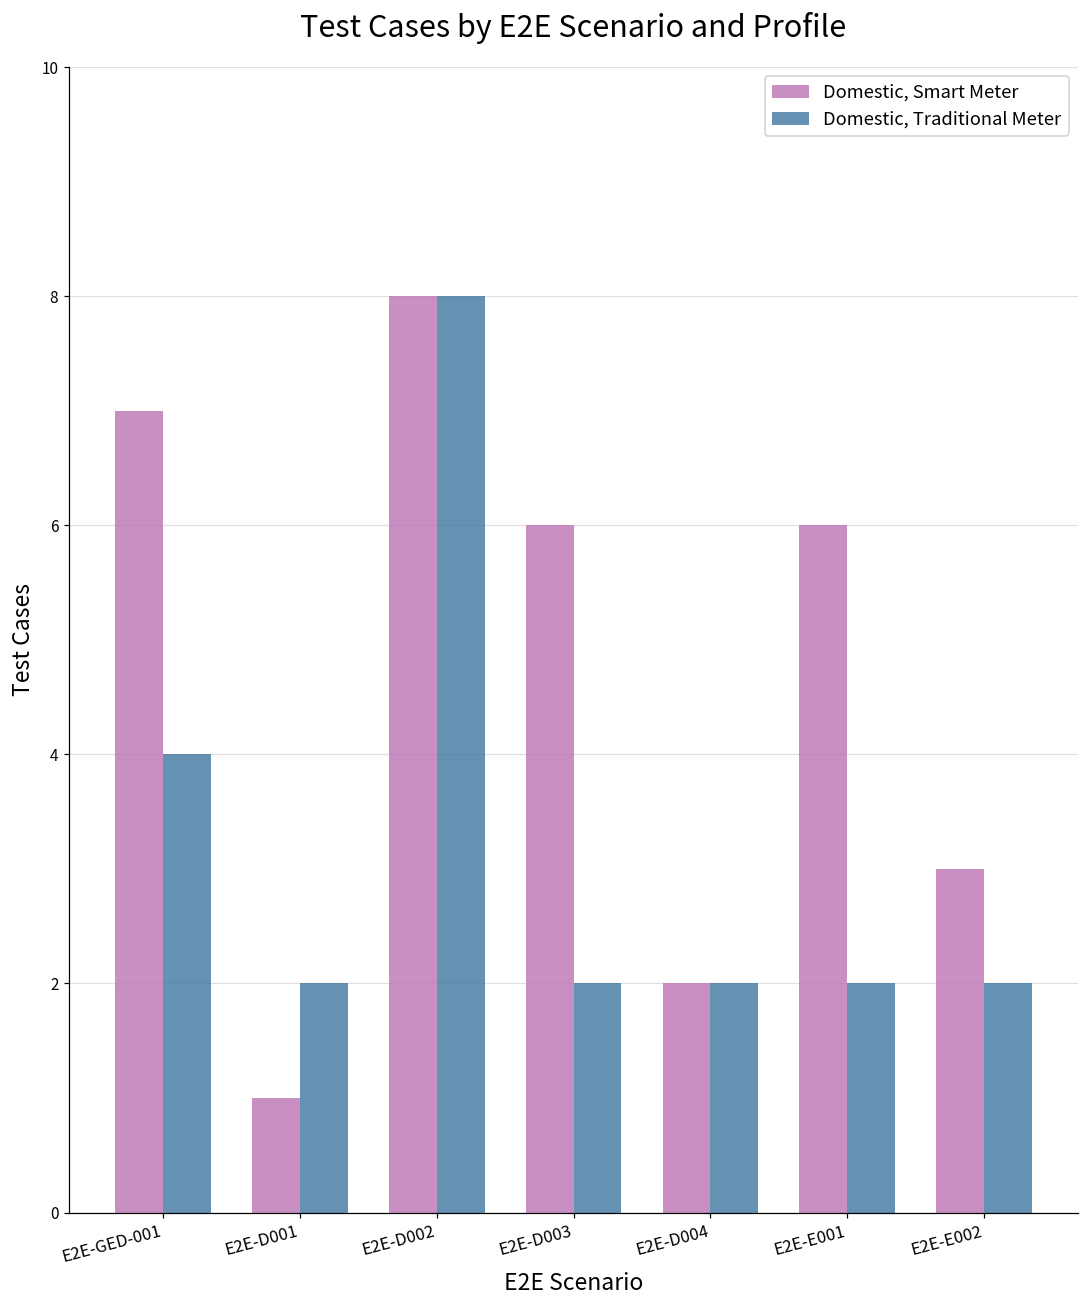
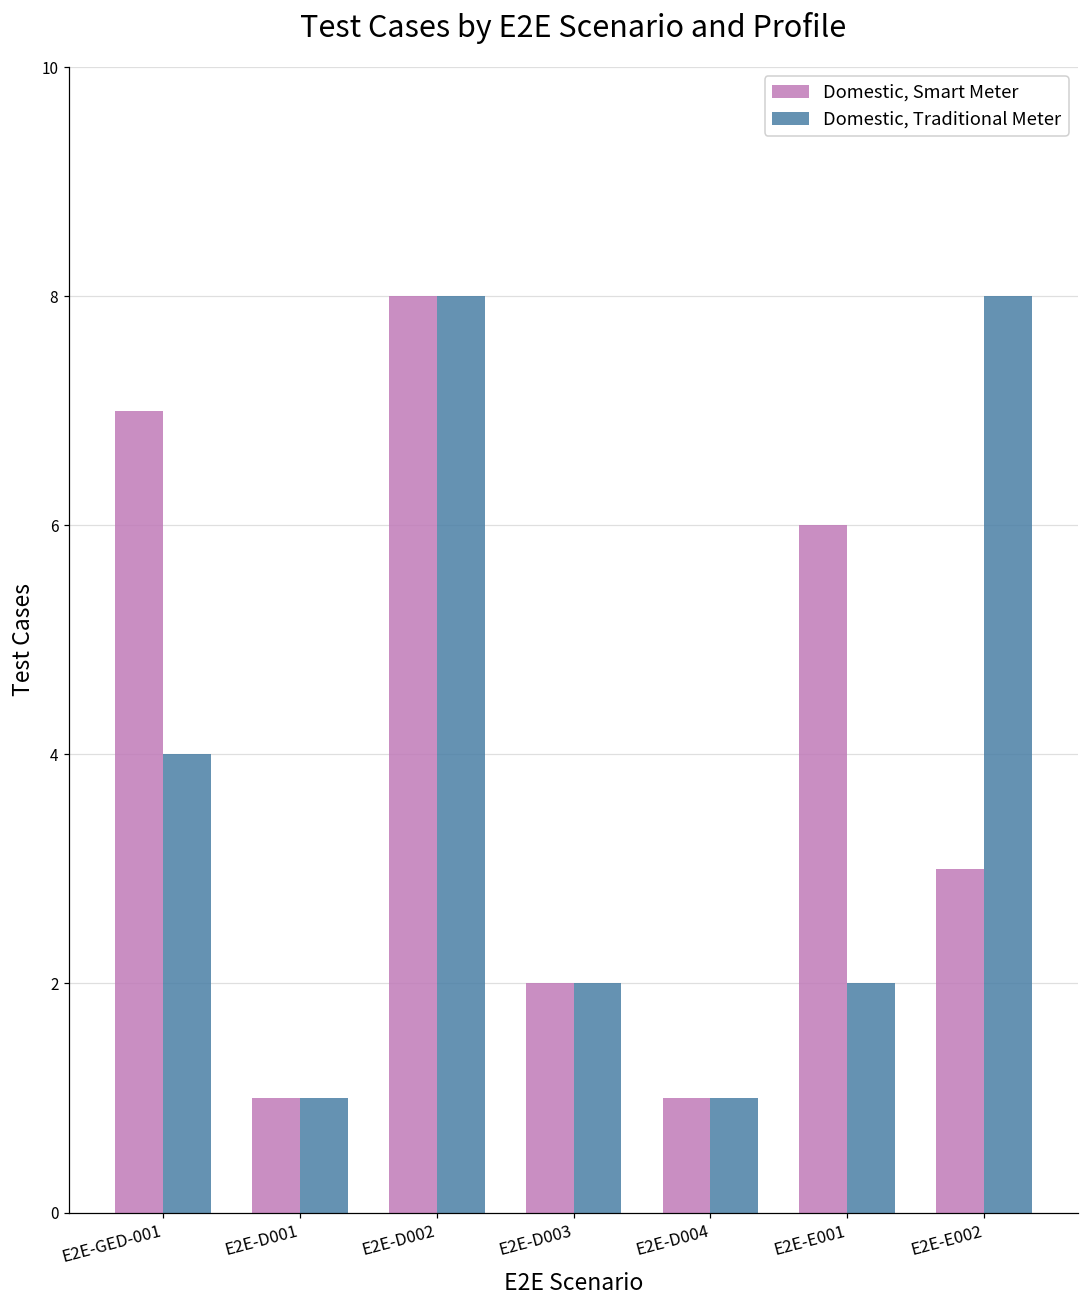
Domestic, Traditional Meter, E2E-D001: 2 -> 1
Domestic, Smart Meter, E2E-D003: 6 -> 2
Domestic, Smart Meter, E2E-D004: 2 -> 1
Domestic, Traditional Meter, E2E-D004: 2 -> 1
Domestic, Traditional Meter, E2E-E002: 2 -> 8
